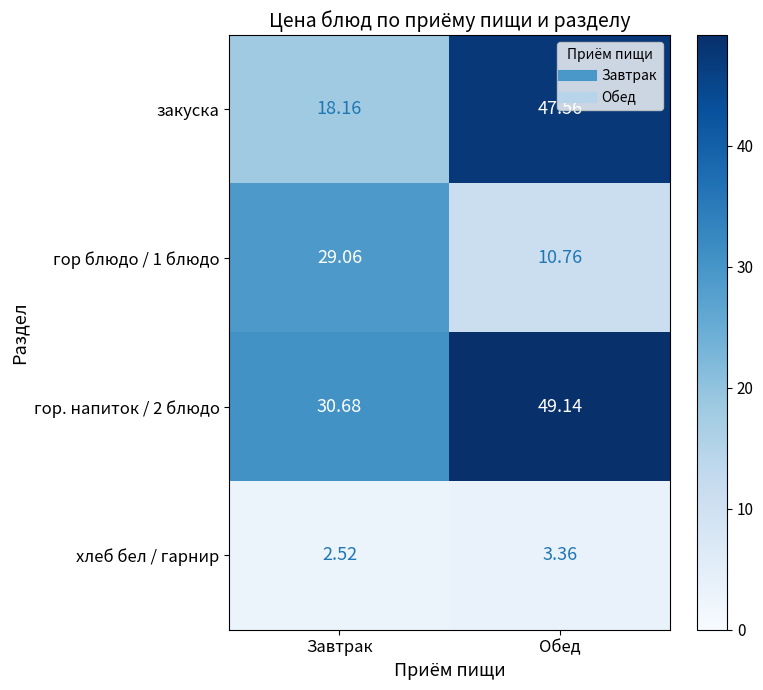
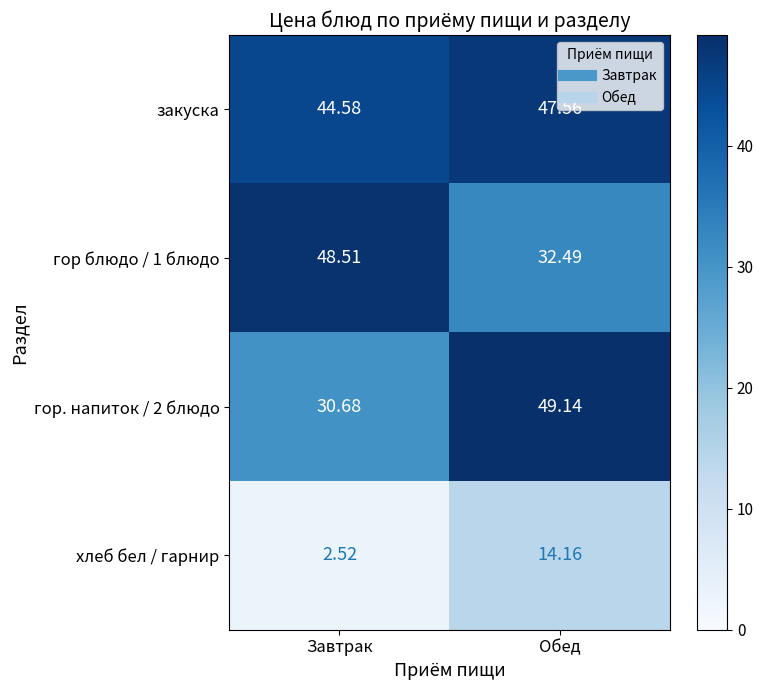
закуска, Завтрак: 18.16 -> 44.58
гор блюдо / 1 блюдо, Завтрак: 29.06 -> 48.51
гор блюдо / 1 блюдо, Обед: 10.76 -> 32.49
хлеб бел / гарнир, Обед: 3.36 -> 14.16
